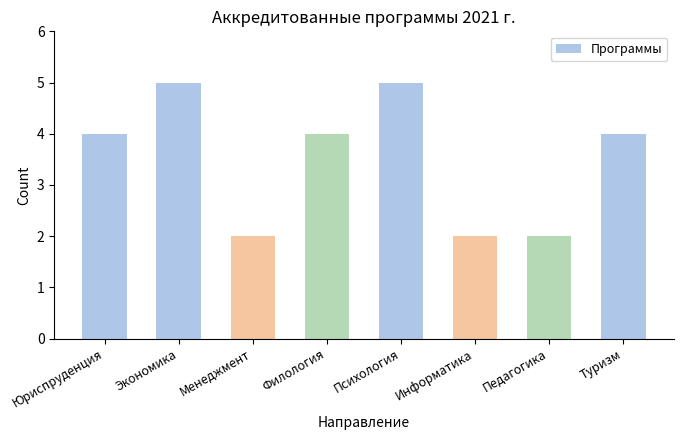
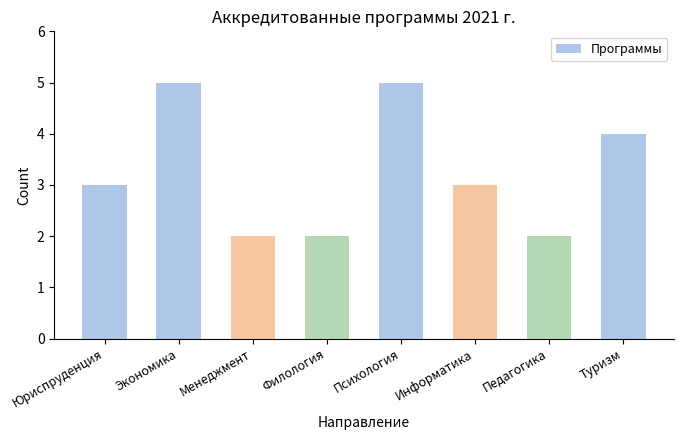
Юриспруденция: 4 -> 3
Филология: 4 -> 2
Информатика: 2 -> 3
